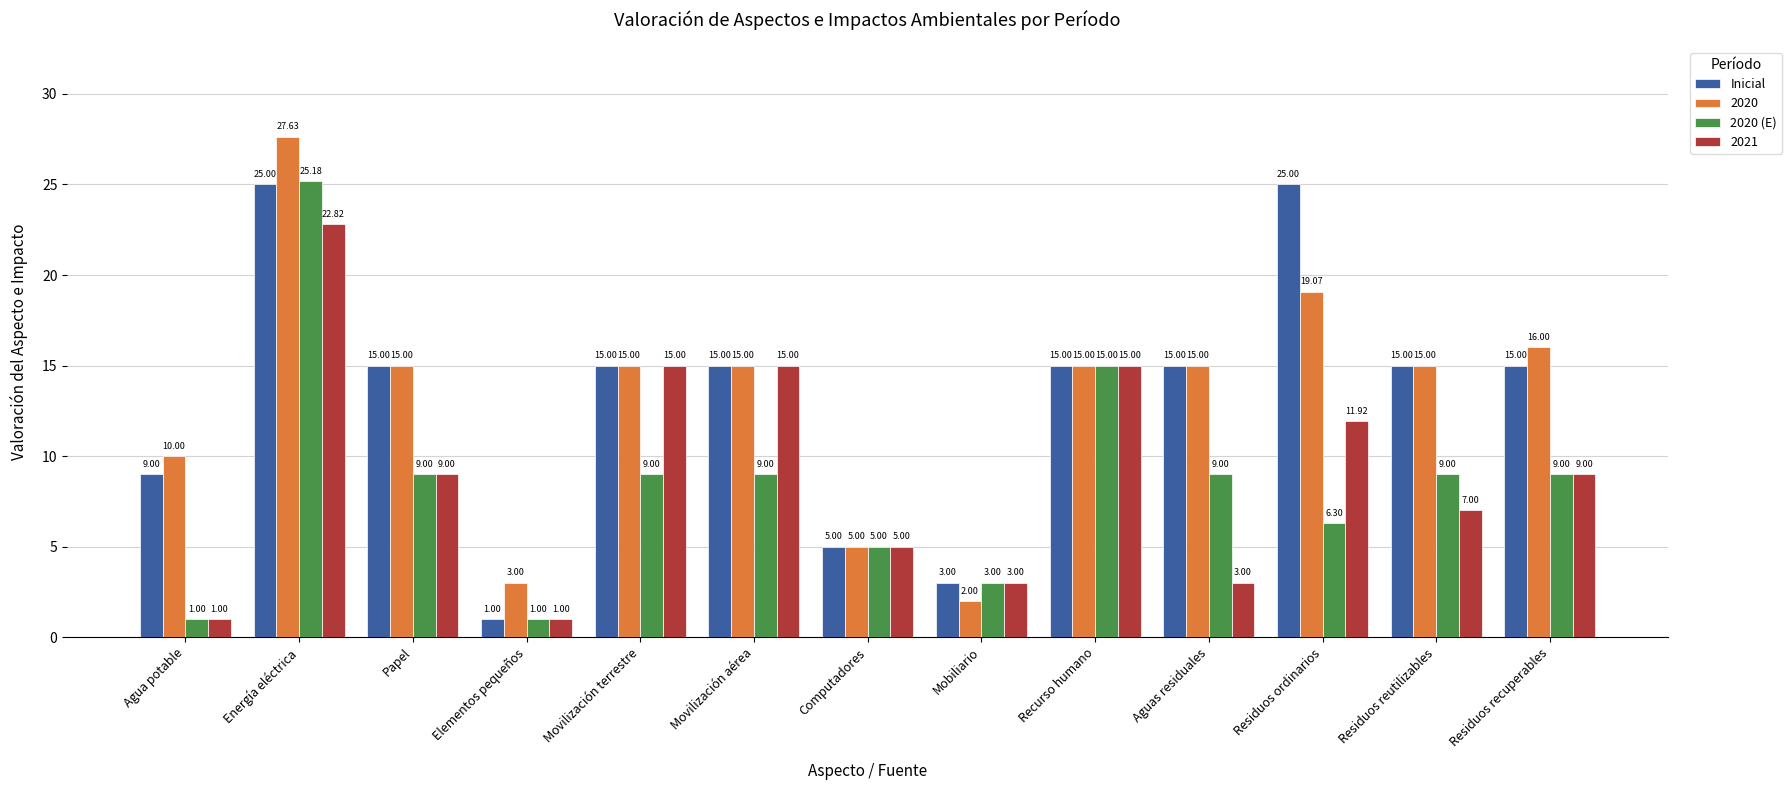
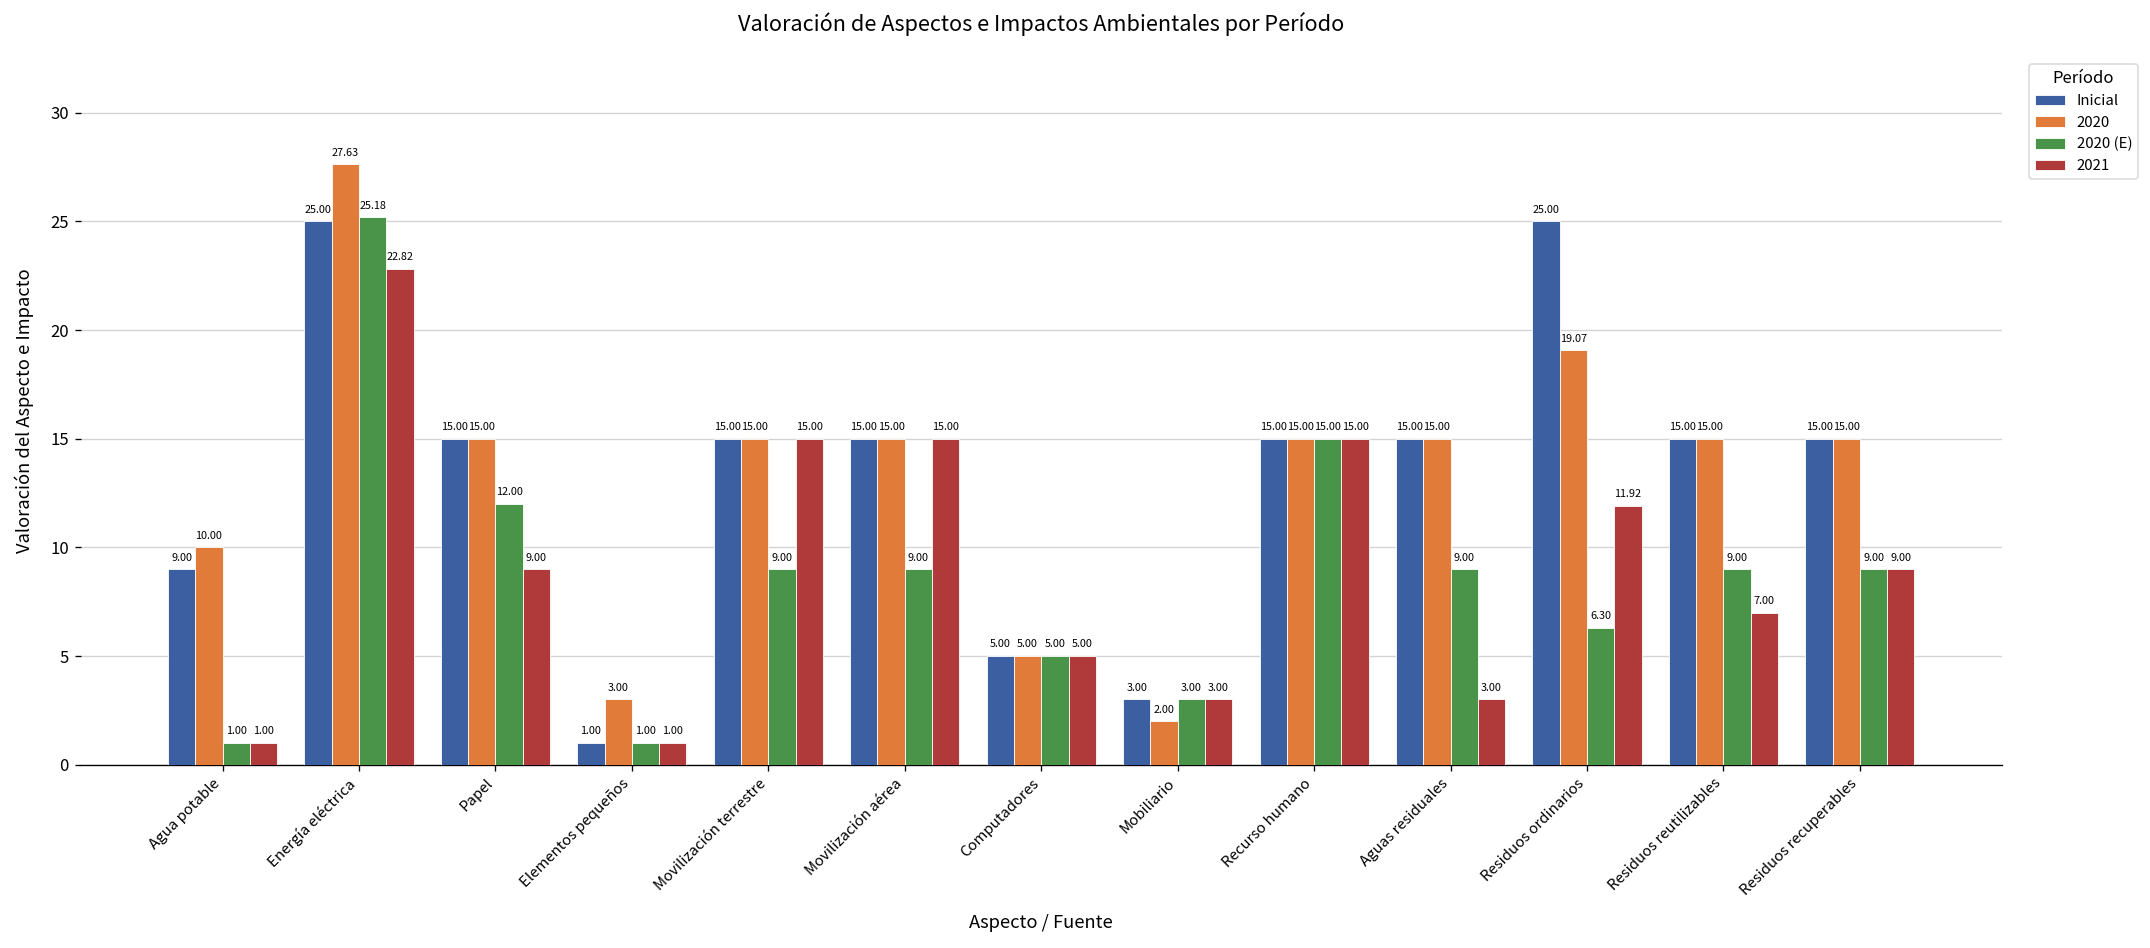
2020 (E), Papel: 9.00 -> 12.00
2020, Residuos recuperables: 16.00 -> 15.00
